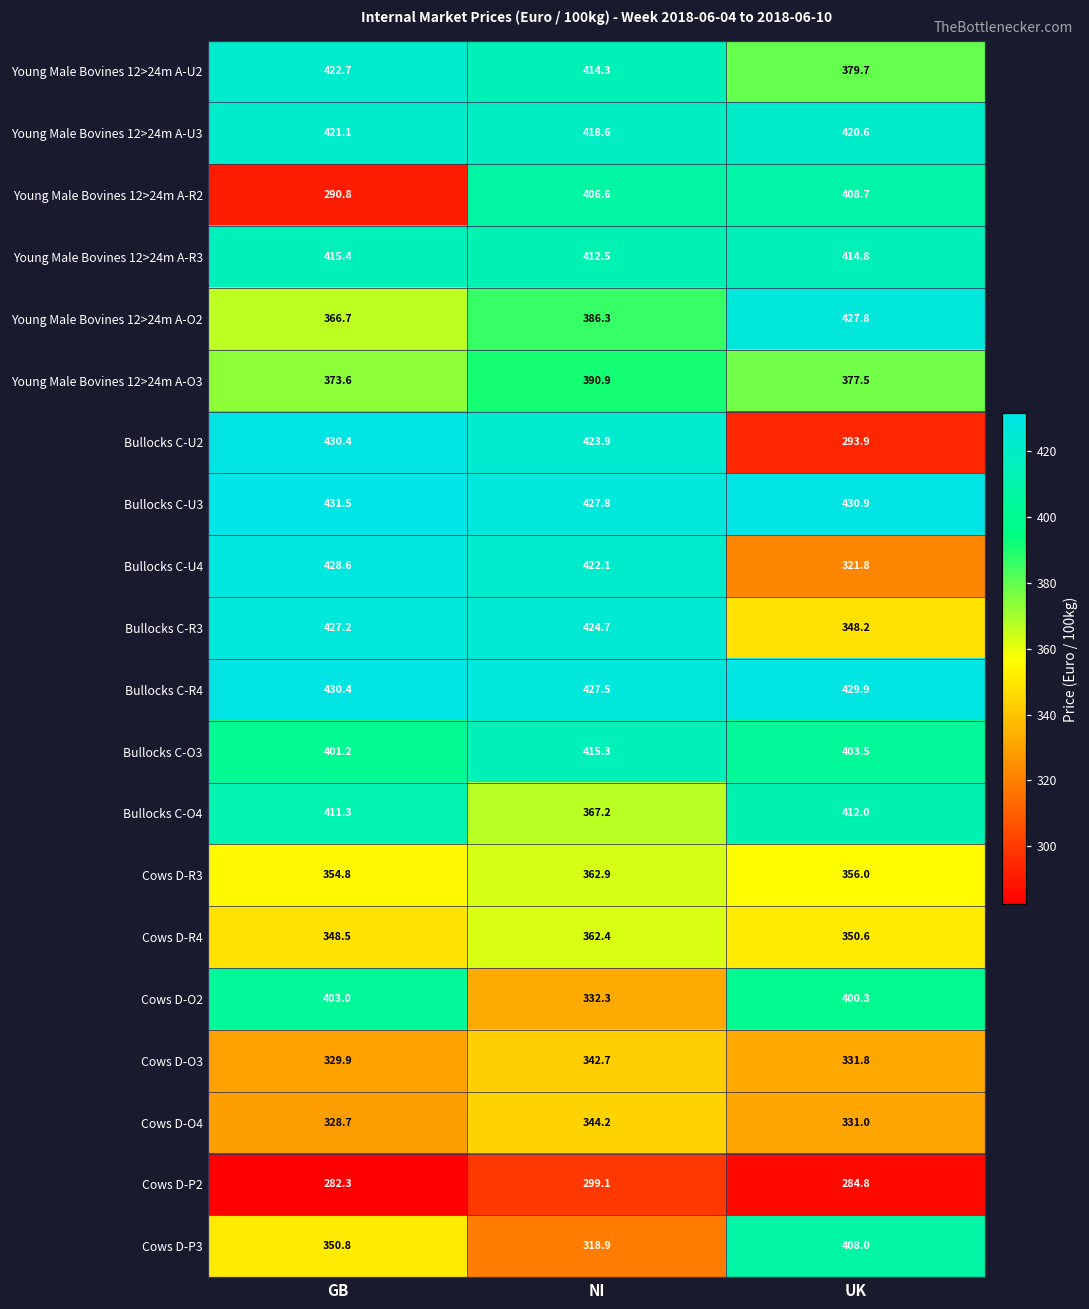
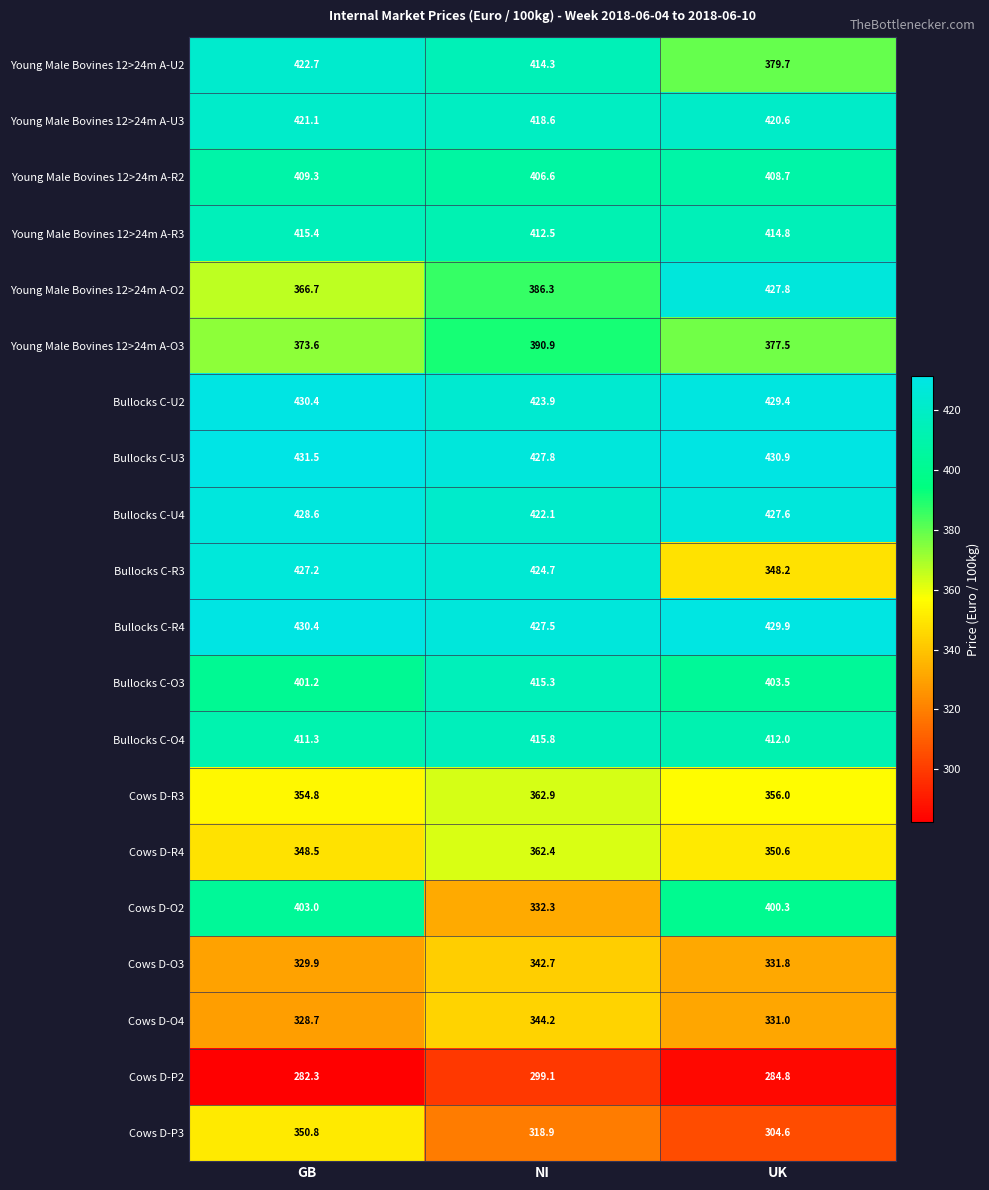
Young Male Bovines 12>24m A-R2, GB: 290.8 -> 409.3
Bullocks C-U2, UK: 293.9 -> 429.4
Bullocks C-U4, UK: 321.8 -> 427.6
Bullocks C-O4, NI: 367.2 -> 415.8
Cows D-P3, UK: 408.0 -> 304.6
